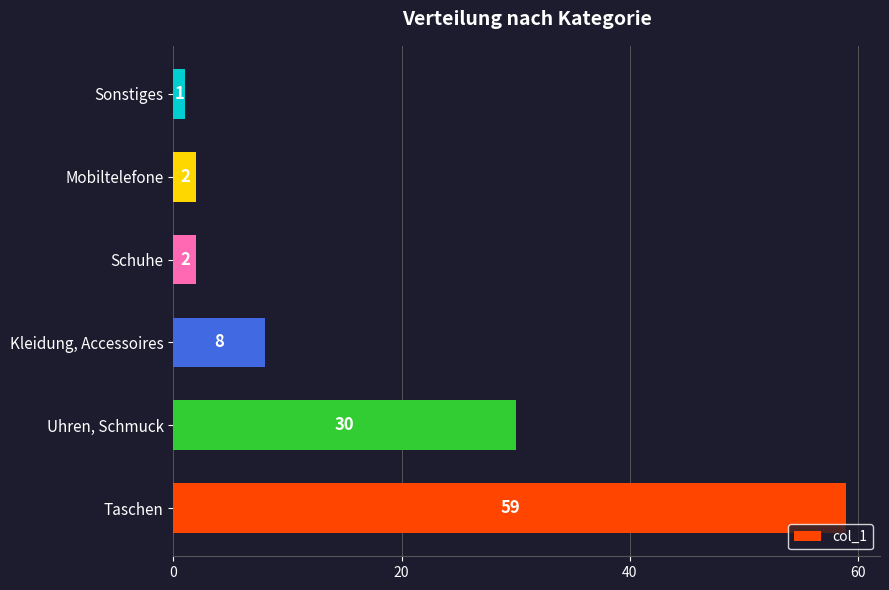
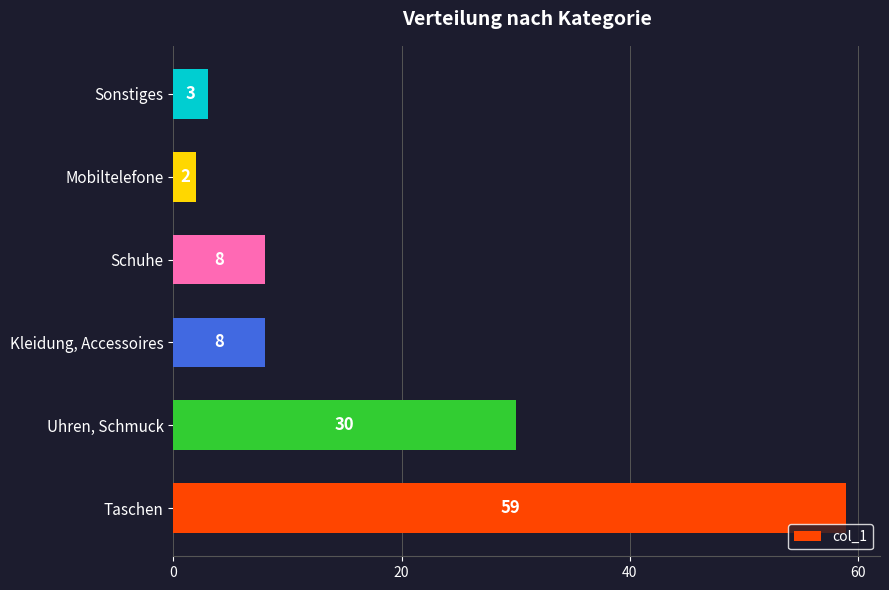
Sonstiges: 1 -> 3
Schuhe: 2 -> 8
